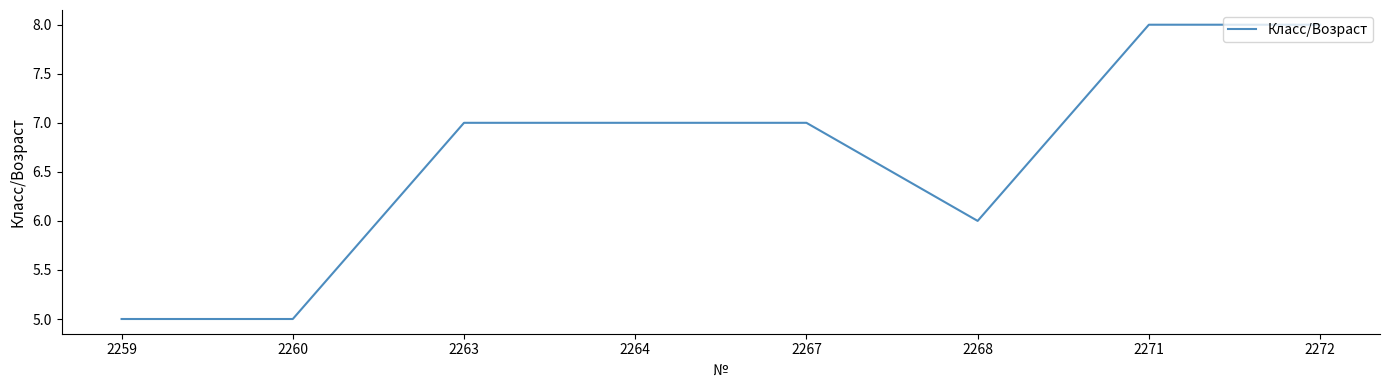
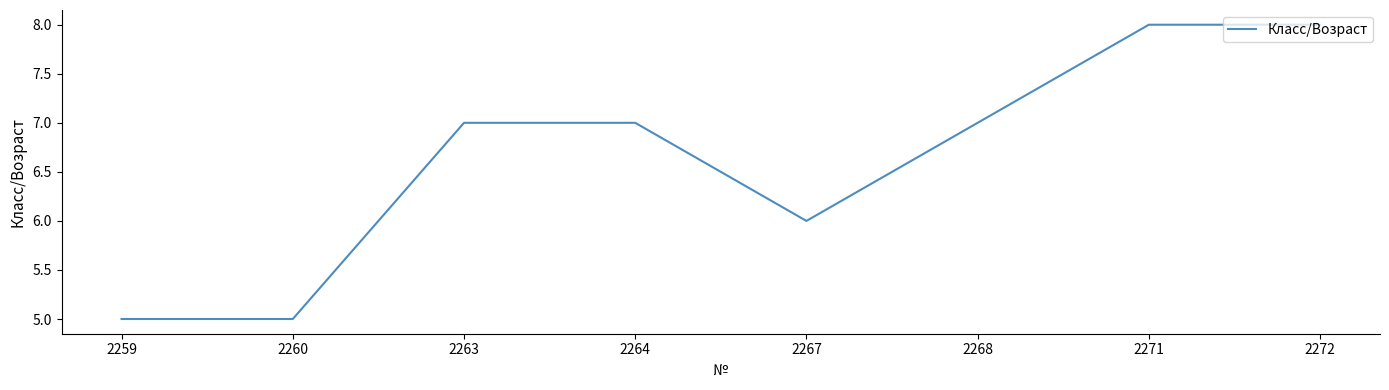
2267: 7 -> 6
2268: 6 -> 7
